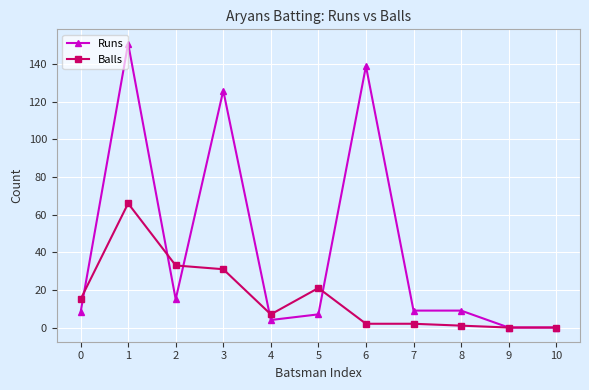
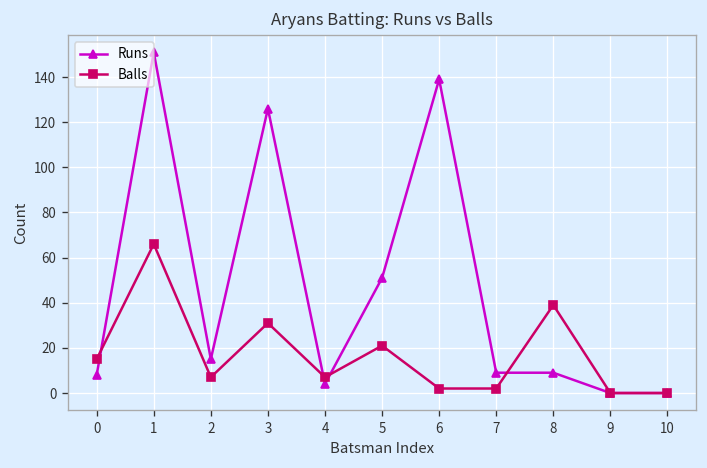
Balls, 2: 33 -> 7
Runs, 5: 7 -> 51
Balls, 8: 1 -> 39
